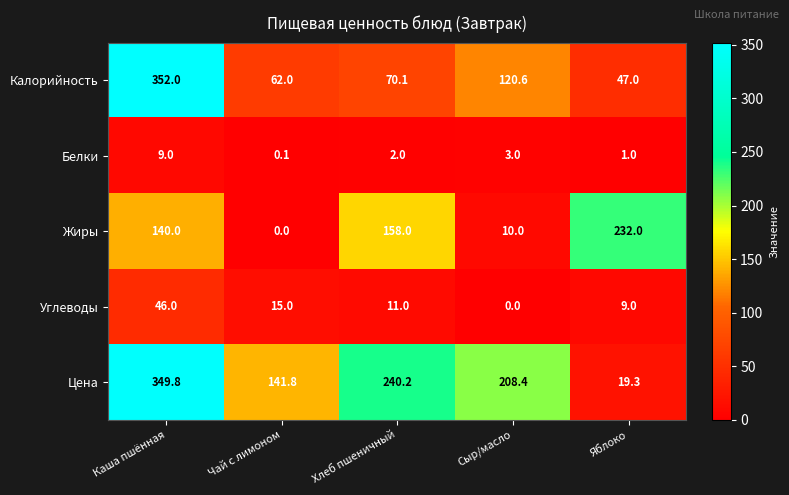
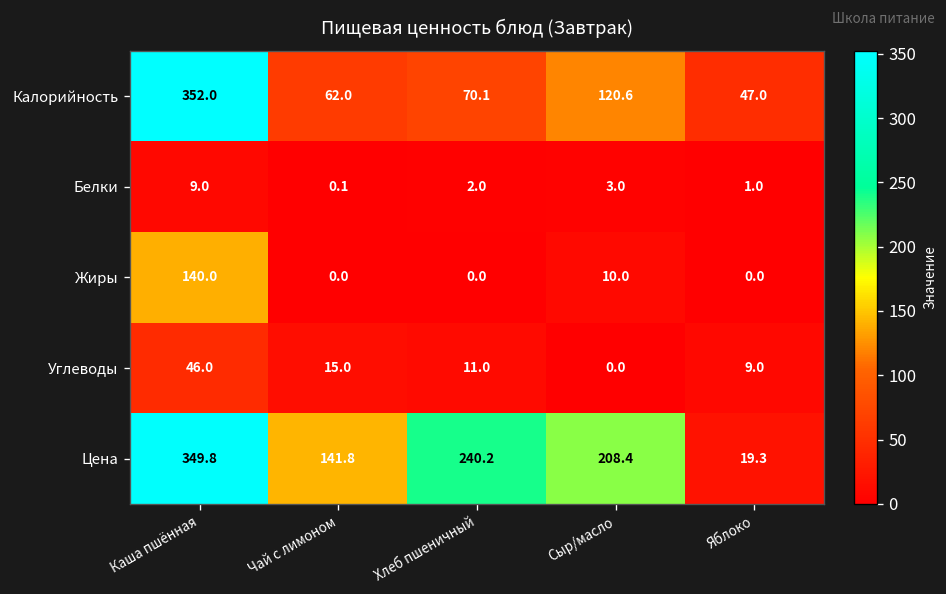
Жиры, Хлеб пшеничный: 158.0 -> 0.0
Жиры, Яблоко: 232.0 -> 0.0
